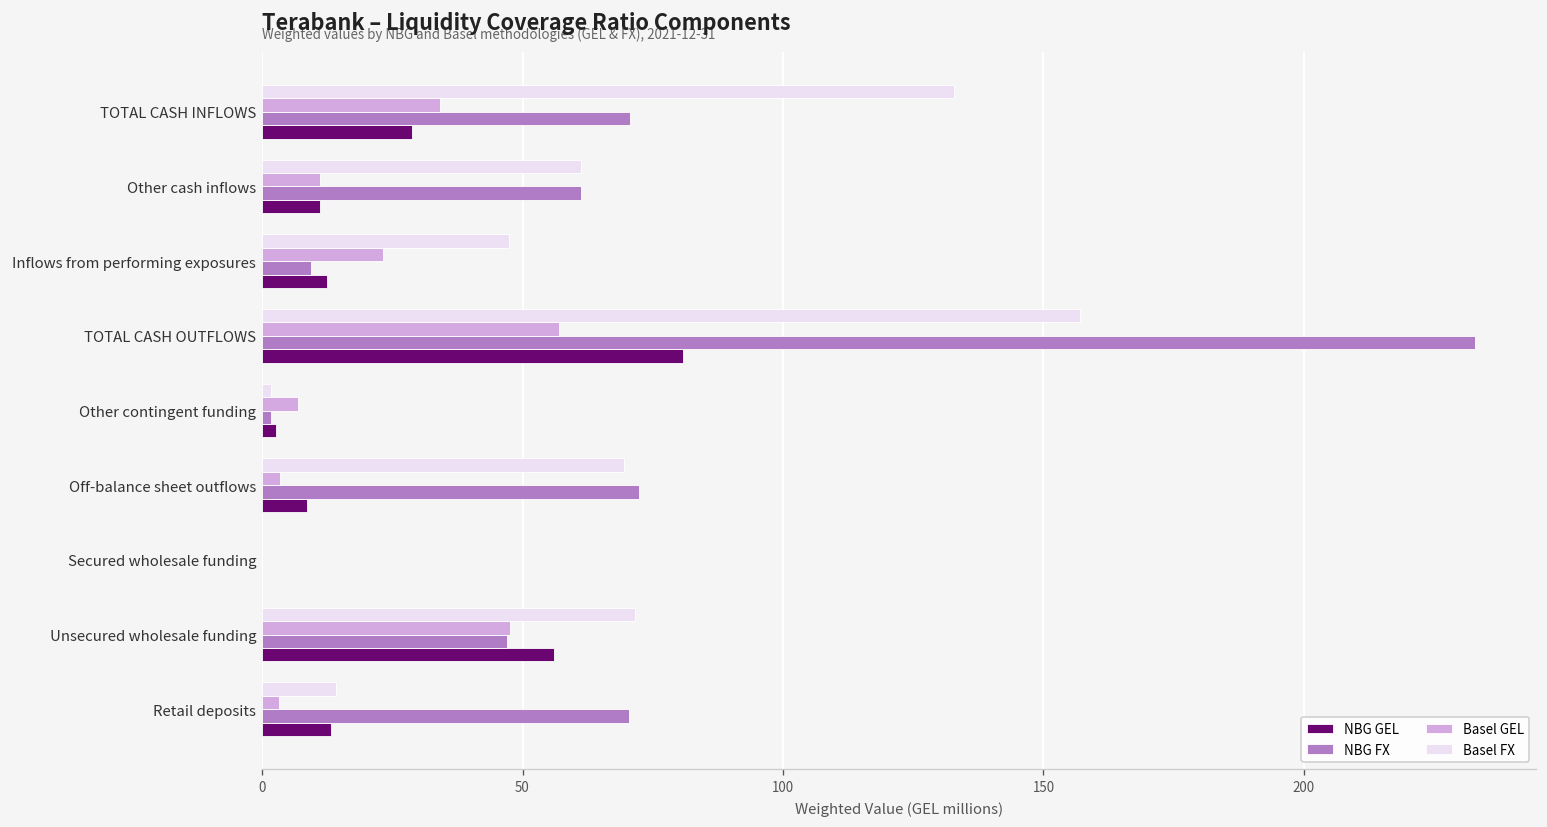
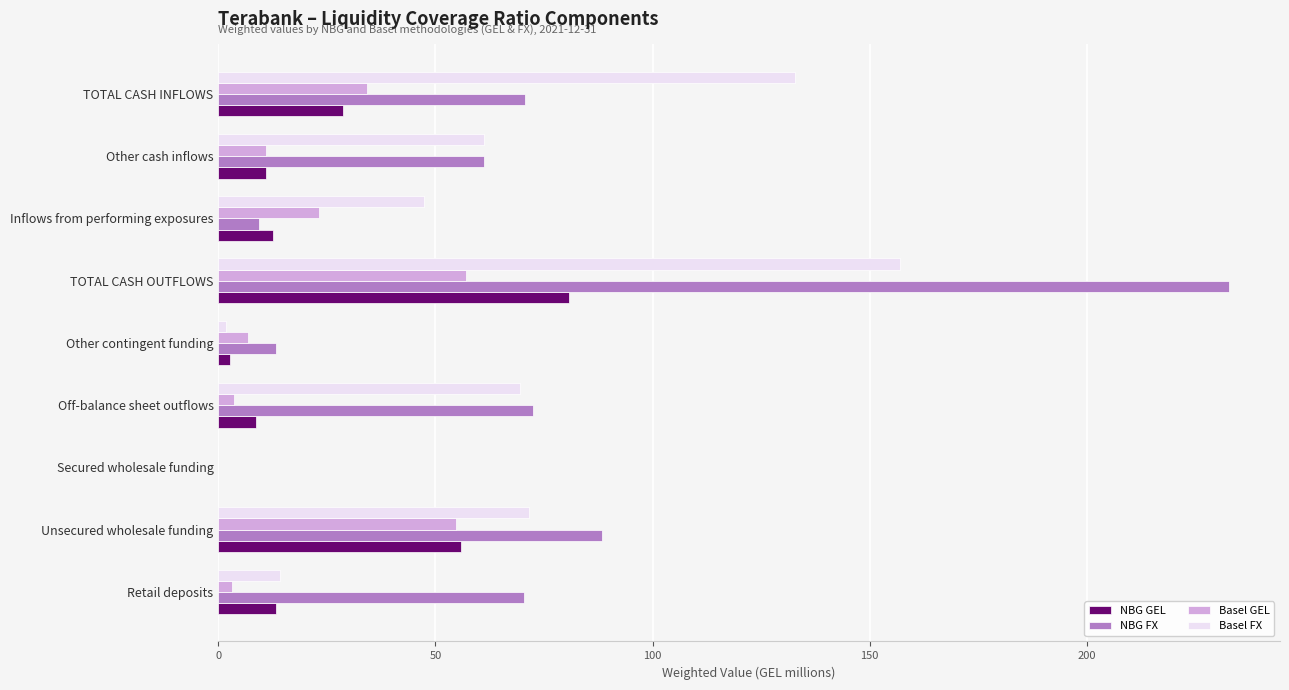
NBG FX, Other contingent funding: 2 -> 13
Basel GEL, Unsecured wholesale funding: 48 -> 55
NBG FX, Unsecured wholesale funding: 47 -> 88
